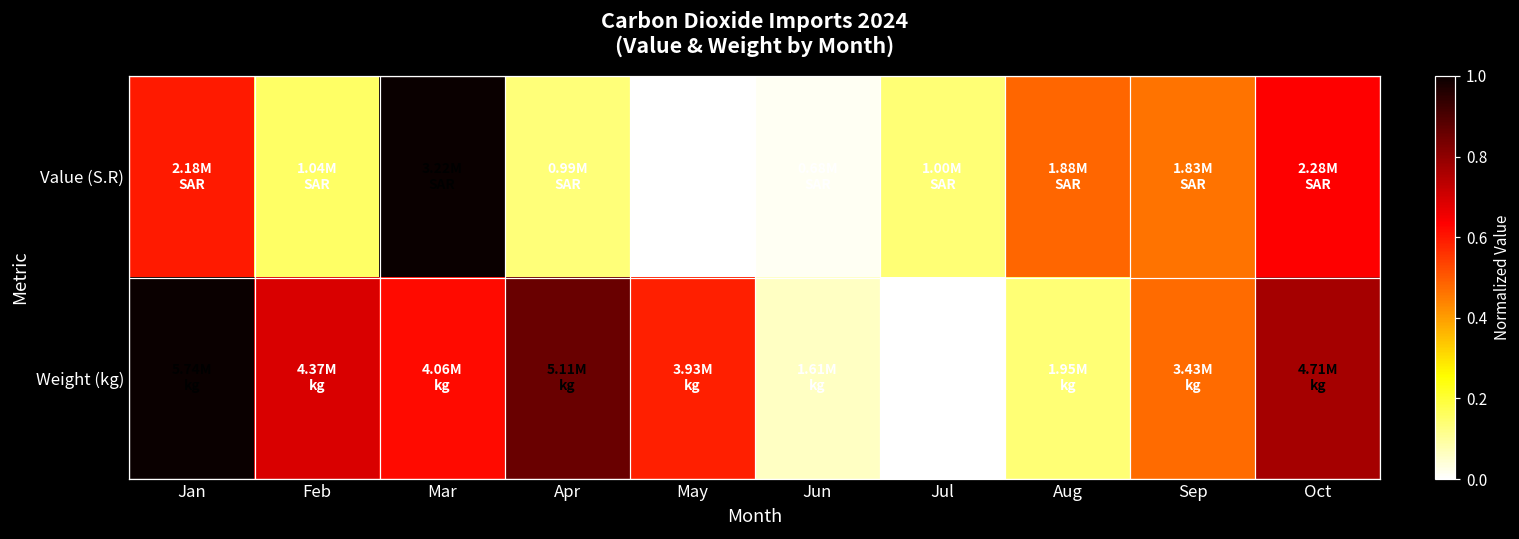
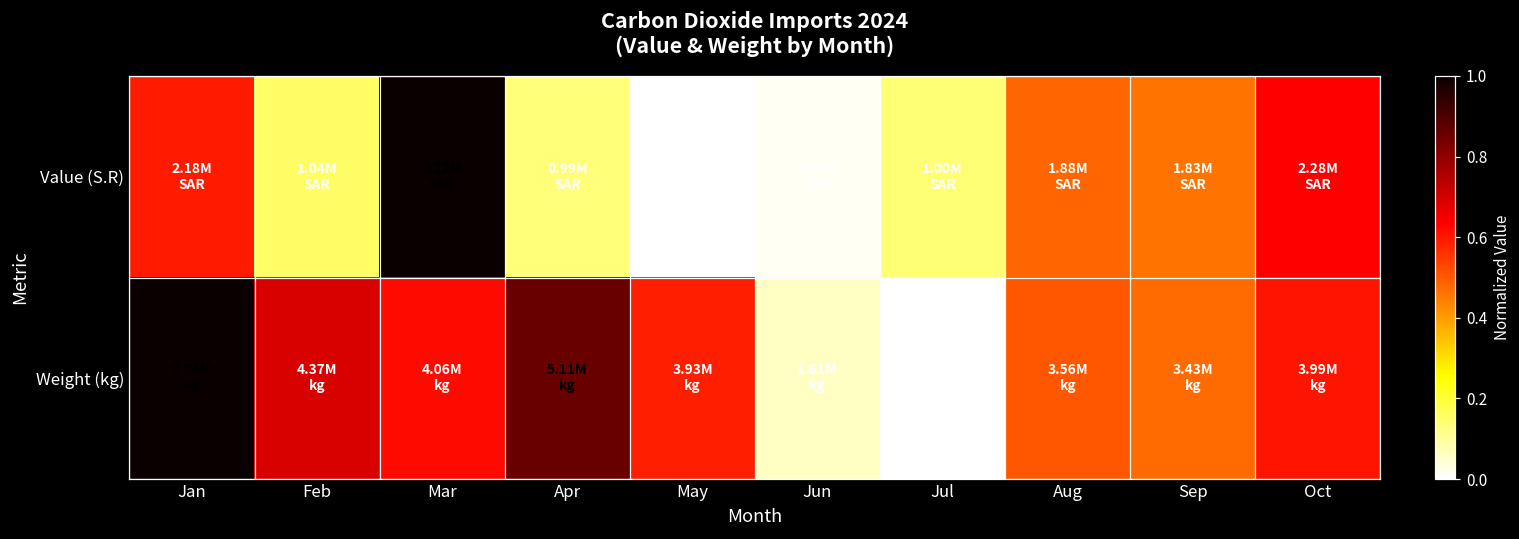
Weight (kg), Aug: 1.95M -> 3.56M
Weight (kg), Oct: 4.71M -> 3.99M
